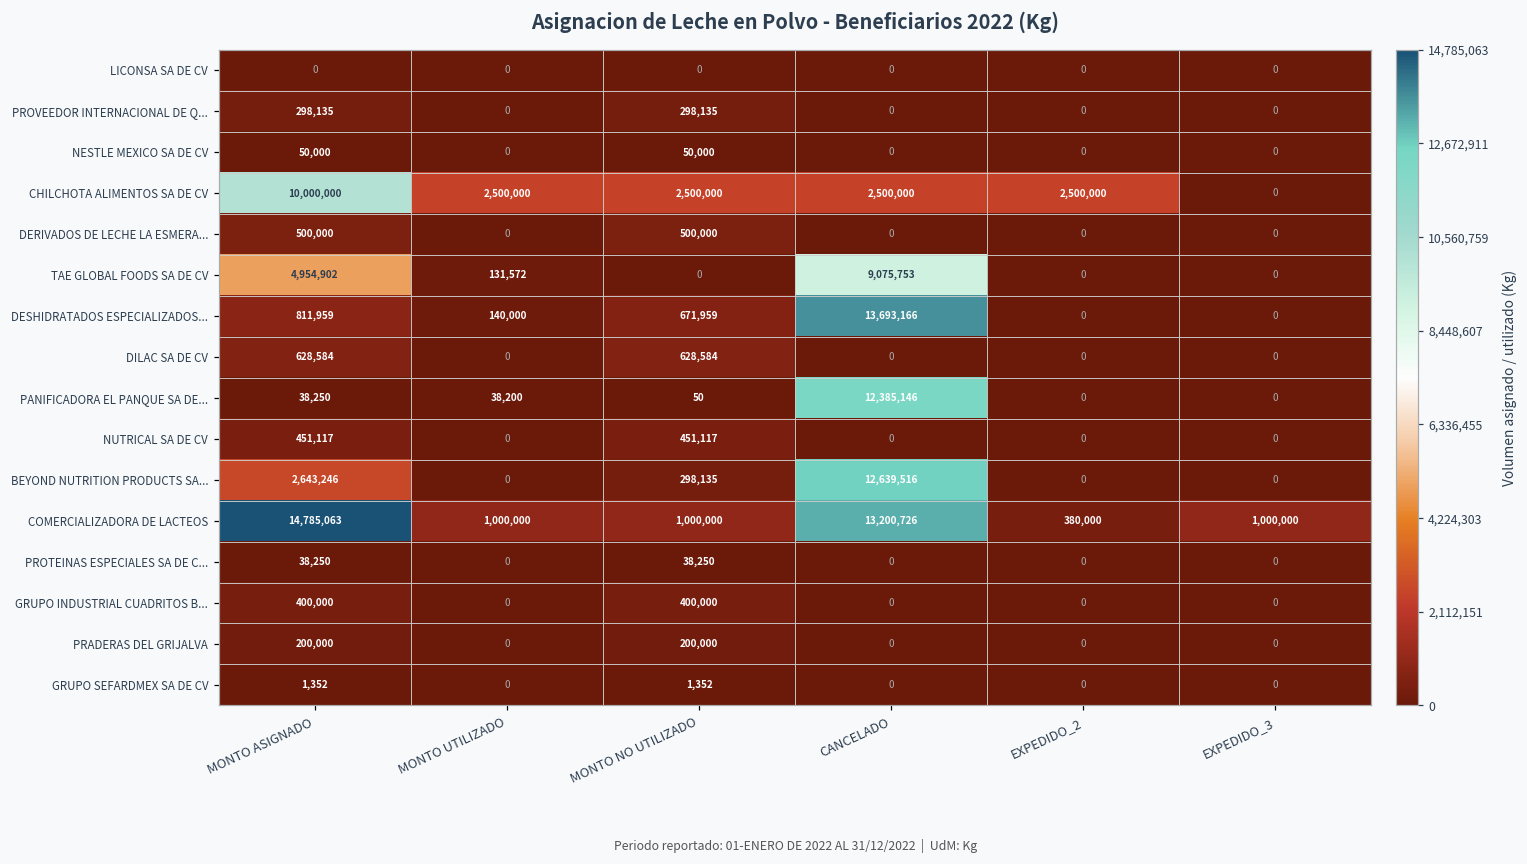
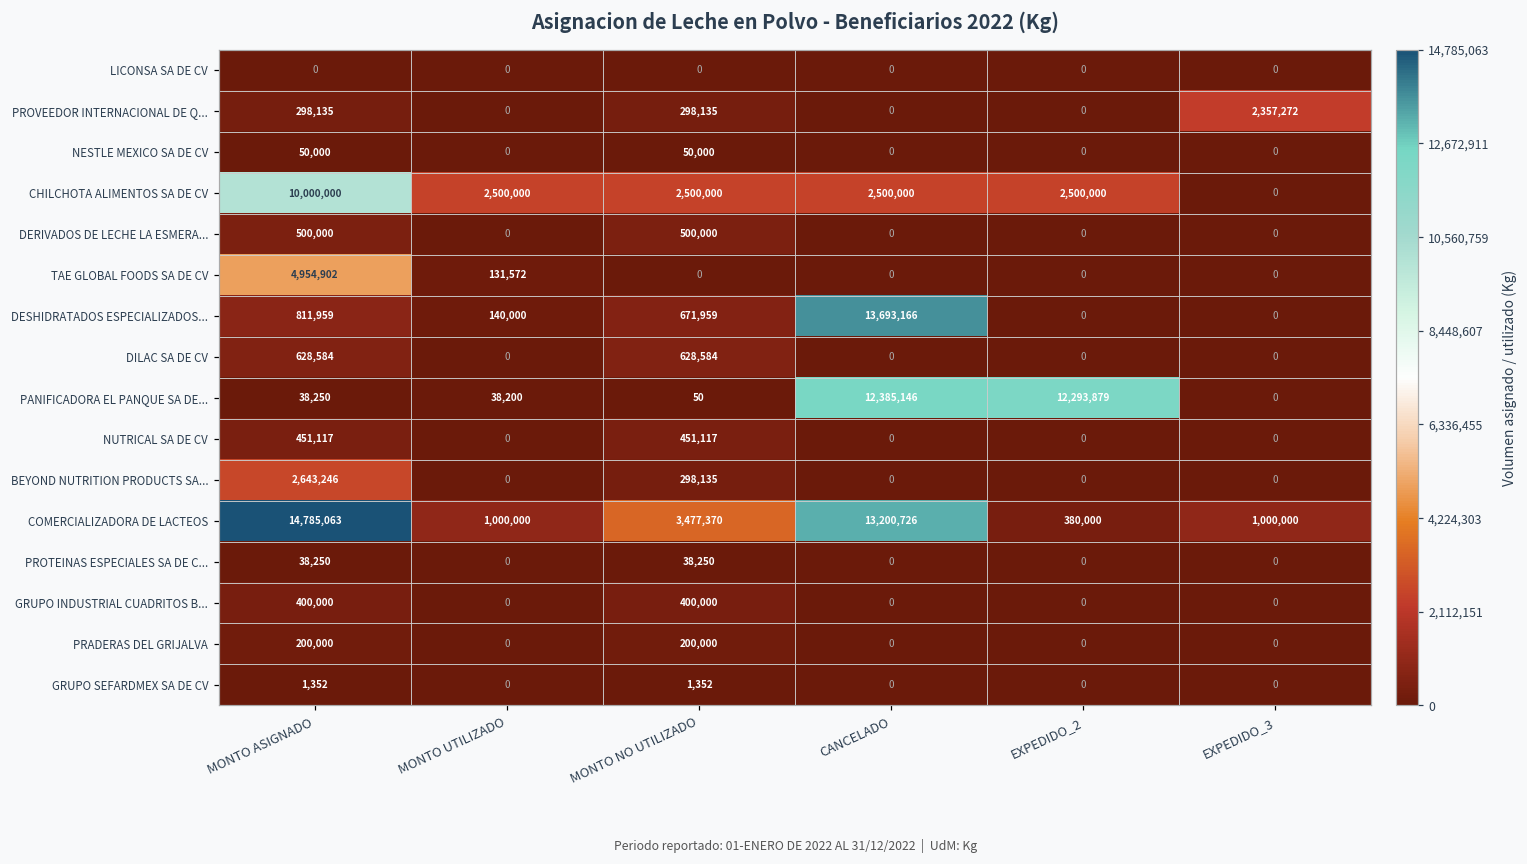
PROVEEDOR INTERNACIONAL DE Q..., EXPEDIDO_3: 0 -> 2,357,272
TAE GLOBAL FOODS SA DE CV, CANCELADO: 9,075,753 -> 0
PANIFICADORA EL PANQUE SA DE..., EXPEDIDO_2: 0 -> 12,293,879
BEYOND NUTRITION PRODUCTS SA..., CANCELADO: 12,639,516 -> 0
COMERCIALIZADORA DE LACTEOS, MONTO NO UTILIZADO: 1,000,000 -> 3,477,370
